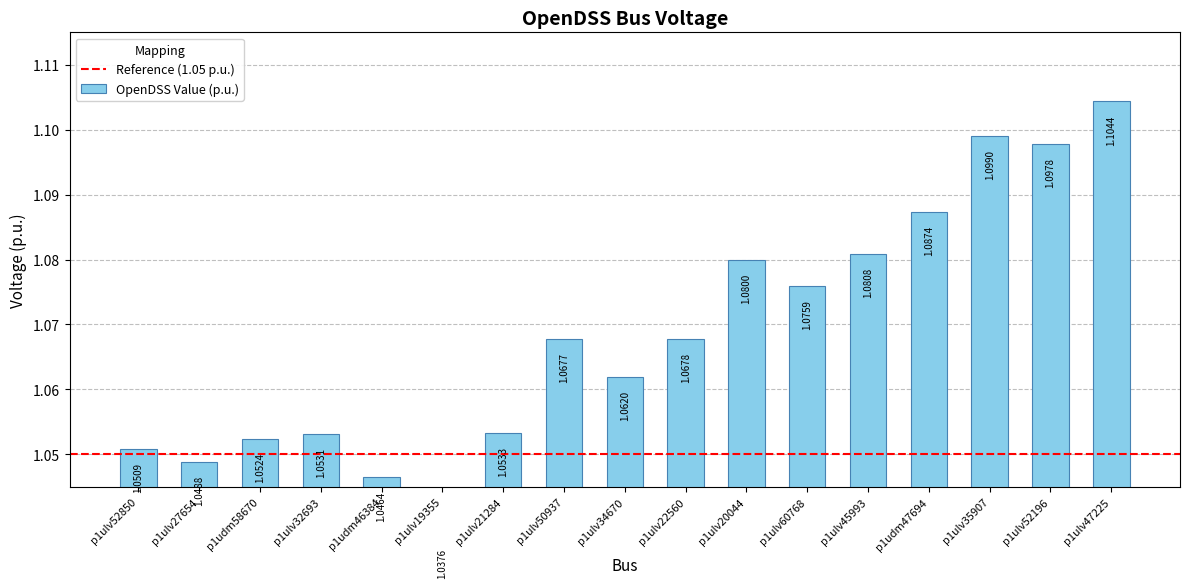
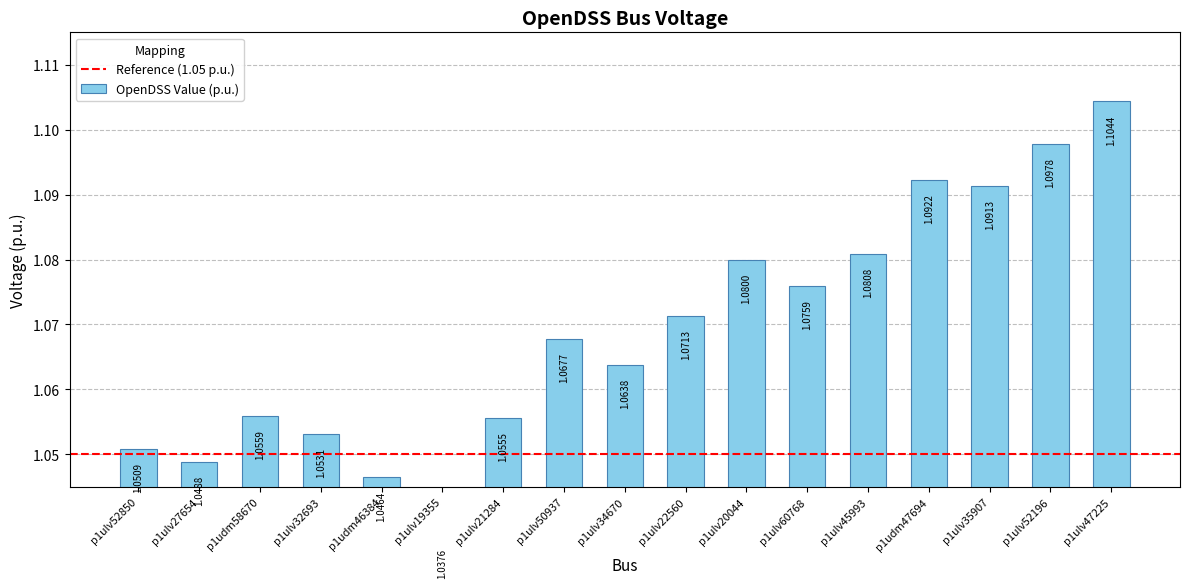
p1udm58670: 1.0524 -> 1.0559
p1ulv21284: 1.0533 -> 1.0555
p1ulv34670: 1.0620 -> 1.0638
p1ulv22560: 1.0678 -> 1.0713
p1udm47694: 1.0874 -> 1.0922
p1ulv35907: 1.0990 -> 1.0913
